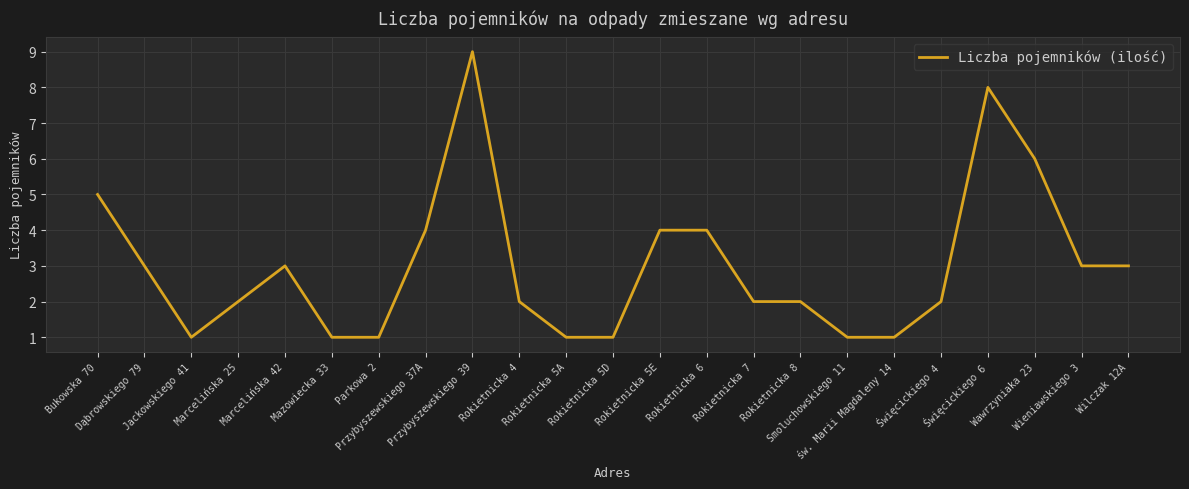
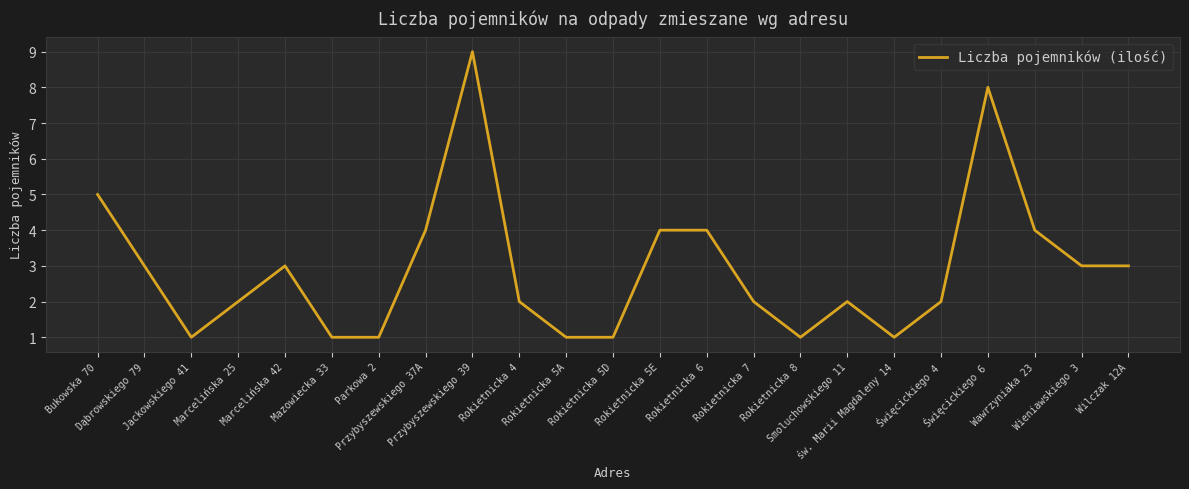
Rokietnicka 8: 2 -> 1
Smoluchowskiego 11: 1 -> 2
Wawrzyniaka 23: 6 -> 4
